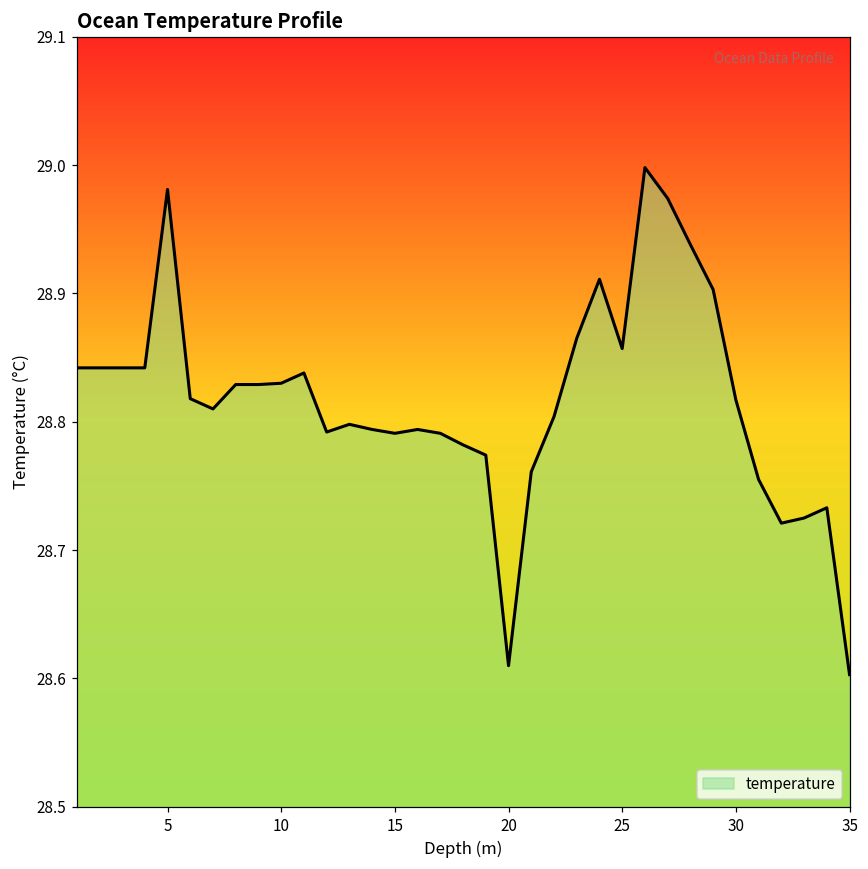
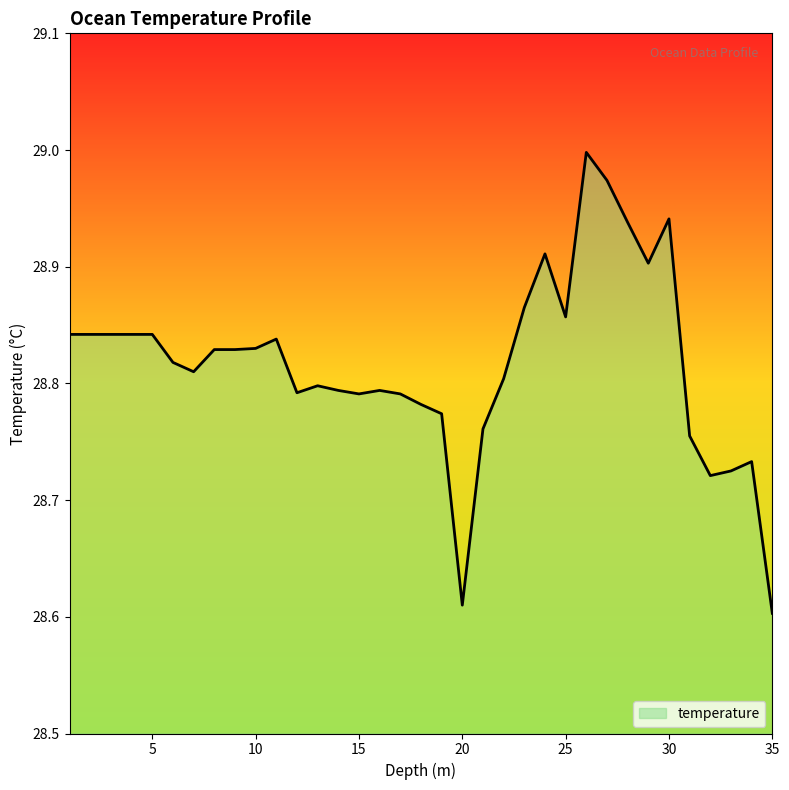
5: 28.981 -> 28.842
30: 28.817 -> 28.941
